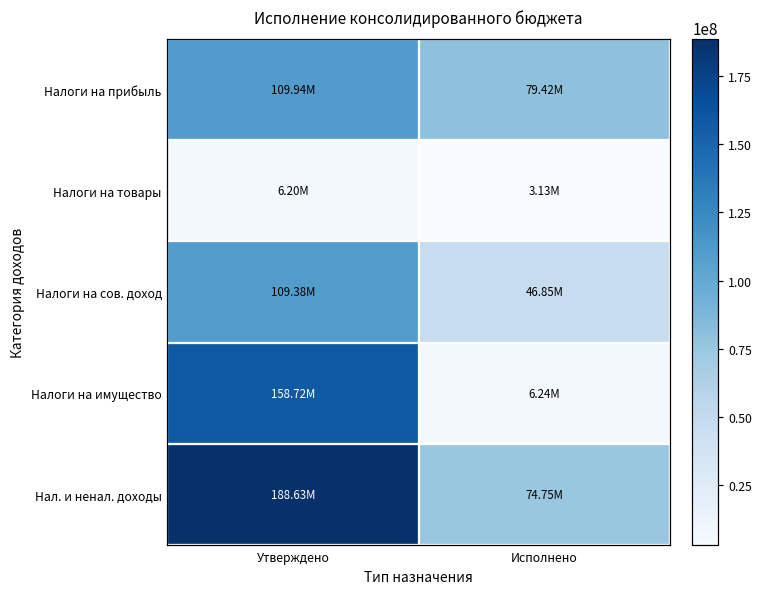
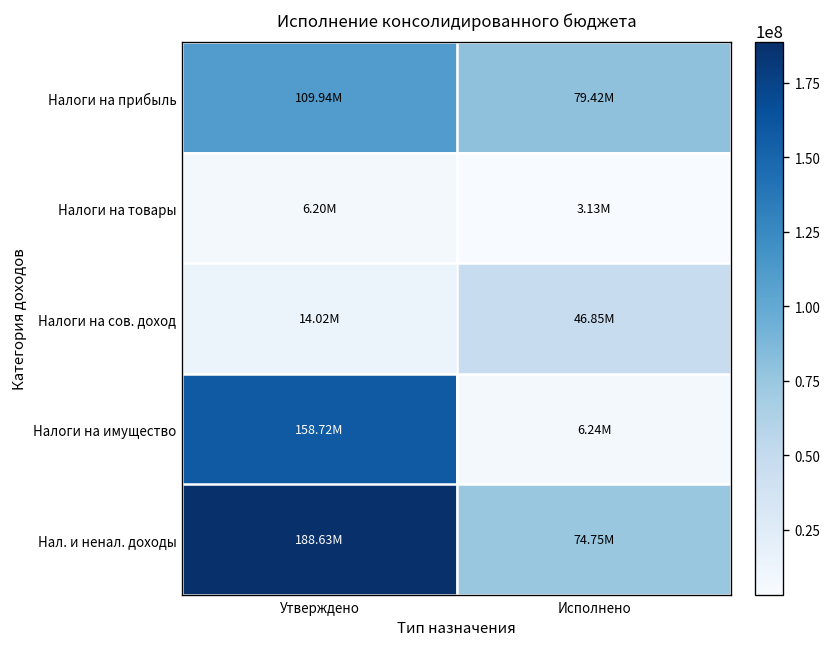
Налоги на сов. доход, Утверждено: 109.38M -> 14.02M
